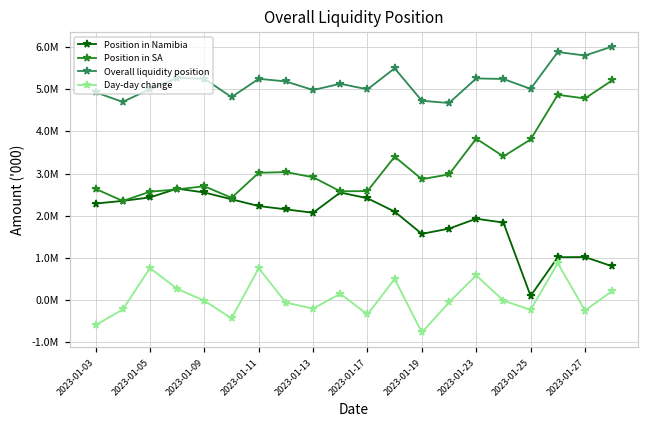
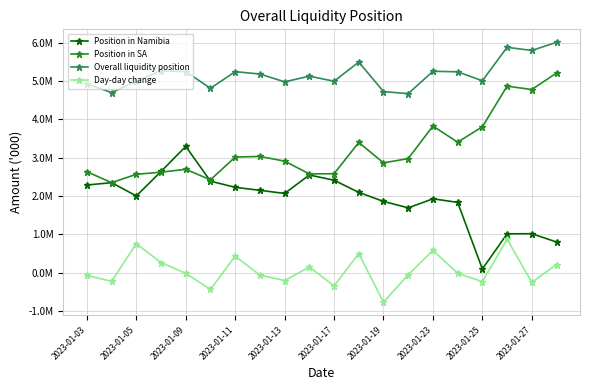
Day-day change, 2023-01-03: -600000 -> -100000
Position in Namibia, 2023-01-05: 2400000 -> 2000000
Position in Namibia, 2023-01-09: 2600000 -> 3300000
Day-day change, 2023-01-11: 800000 -> 400000
Position in Namibia, 2023-01-19: 1600000 -> 1900000
